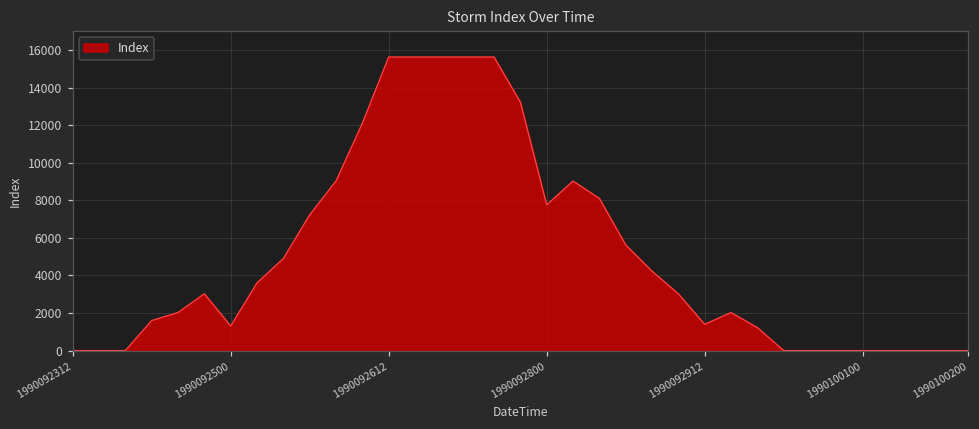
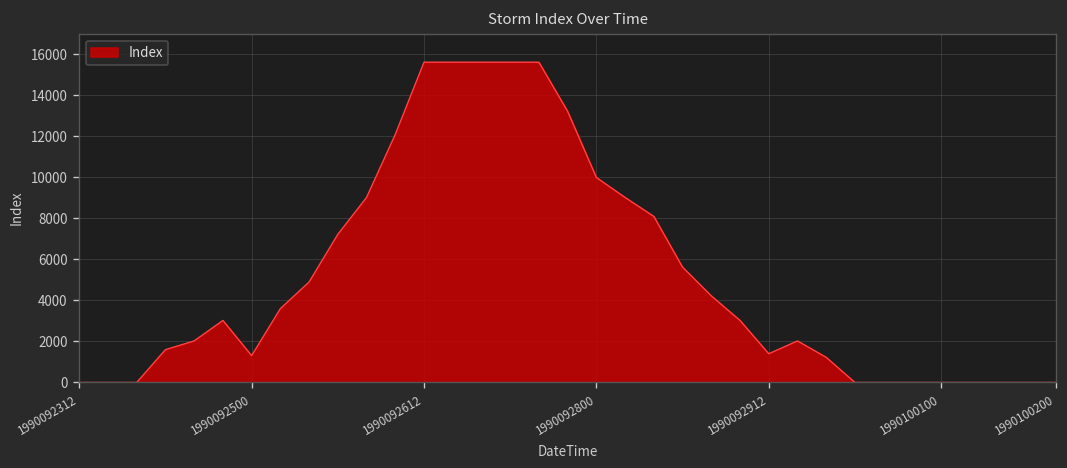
1990092800: 7800 -> 10000
